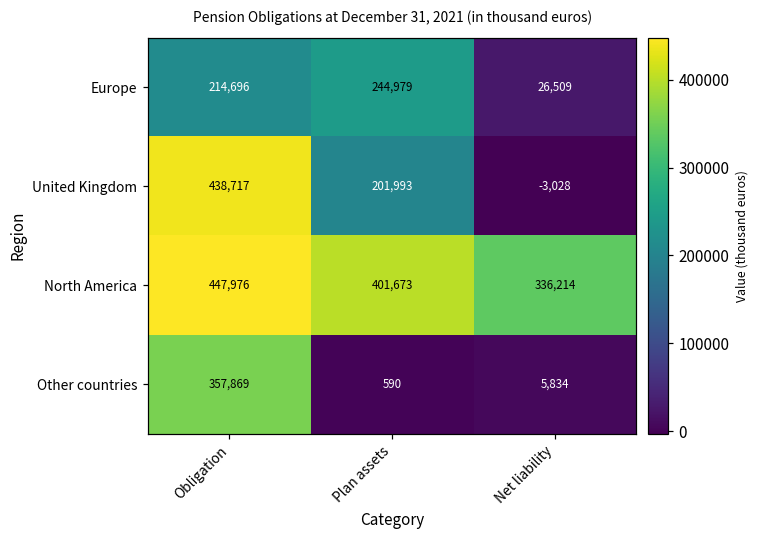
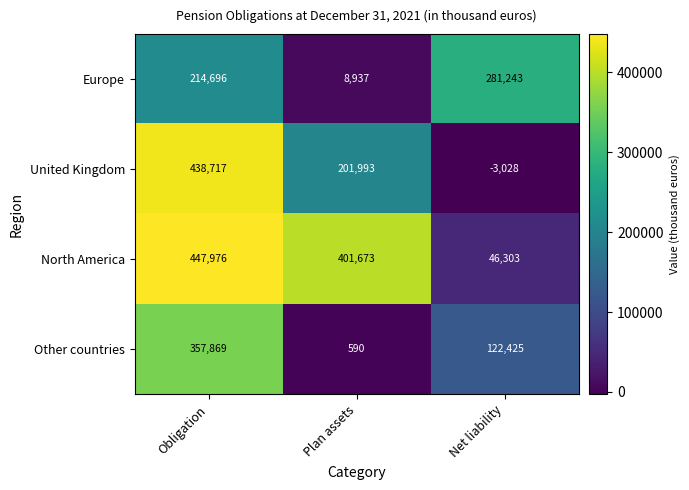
Europe, Plan assets: 244,979 -> 8,937
Europe, Net liability: 26,509 -> 281,243
North America, Net liability: 336,214 -> 46,303
Other countries, Net liability: 5,834 -> 122,425
